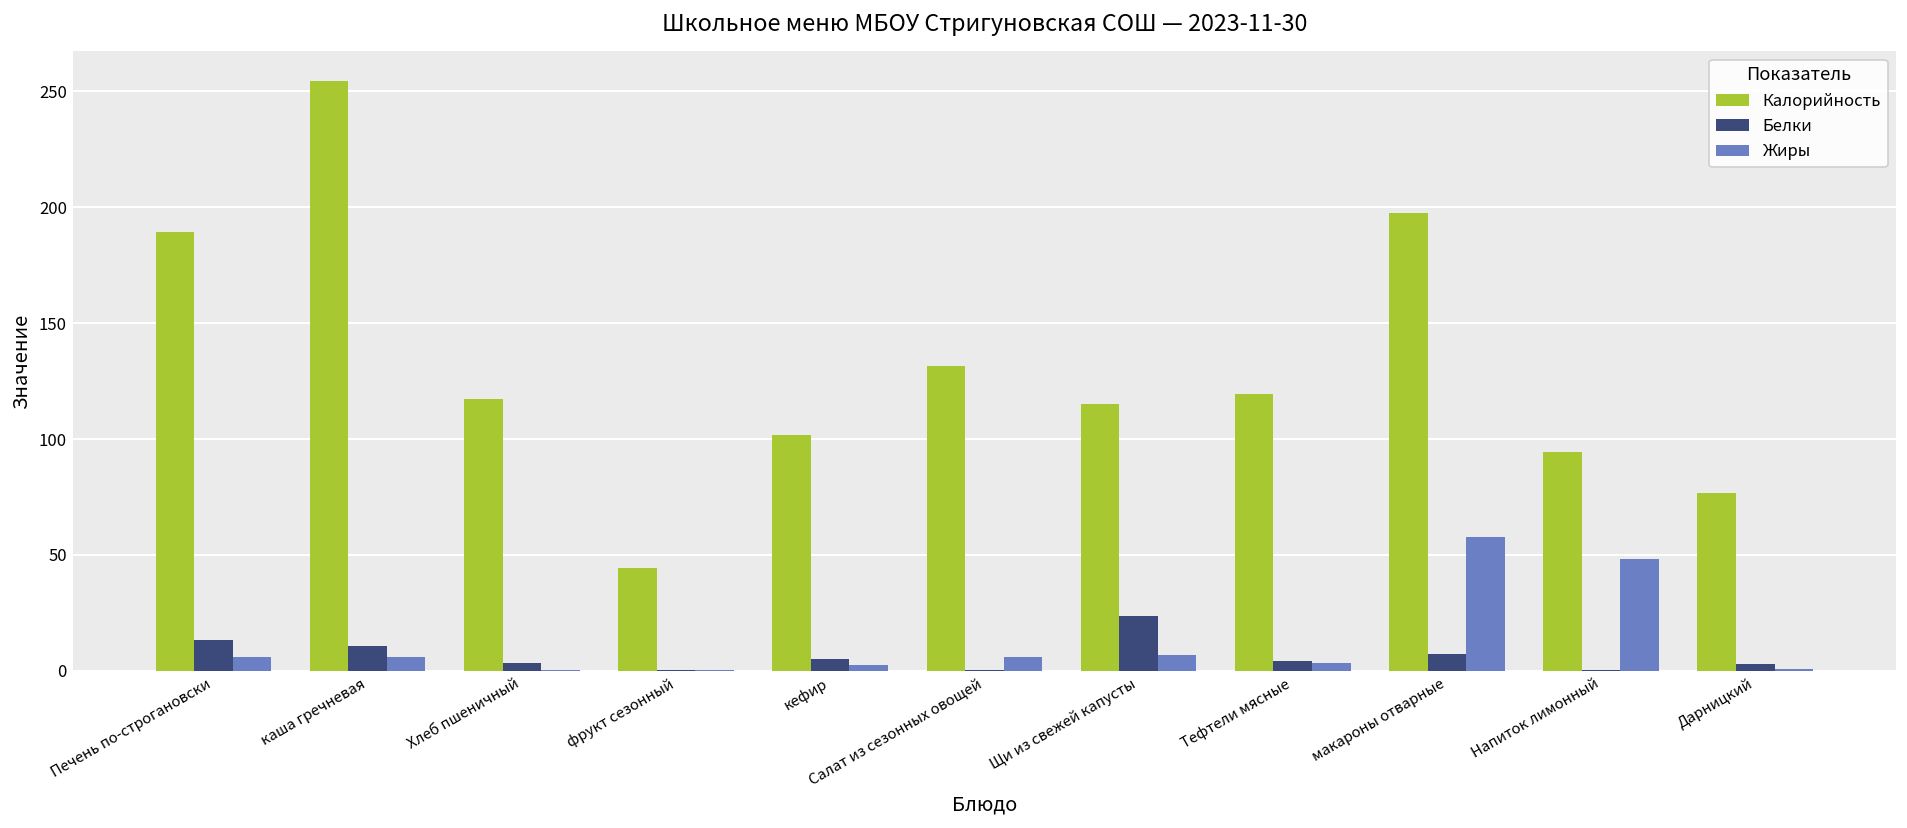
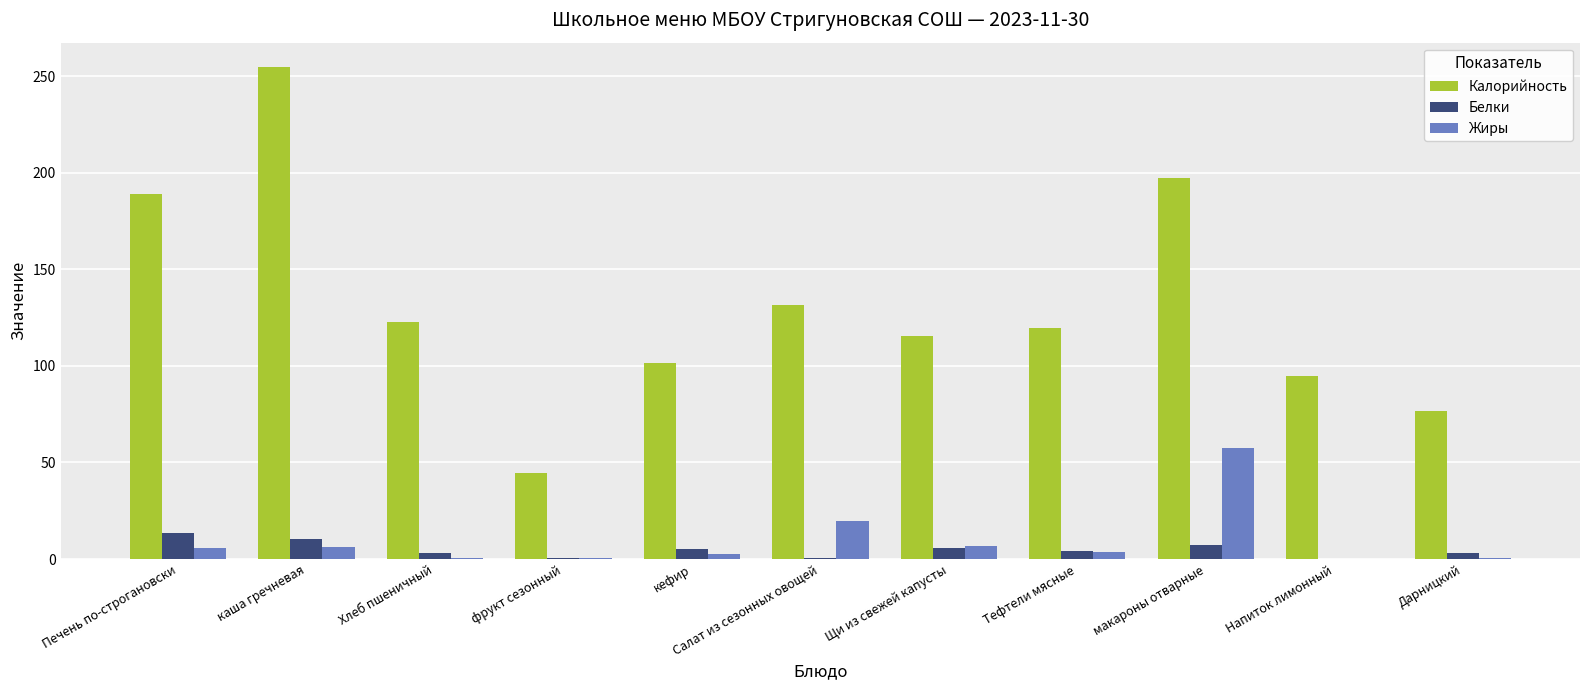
Калорийность, Хлеб пшеничный: 117 -> 123
Жиры, Салат из сезонных овощей: 6 -> 20
Белки, Щи из свежей капусты: 24 -> 6
Жиры, Напиток лимонный: 48 -> 0
